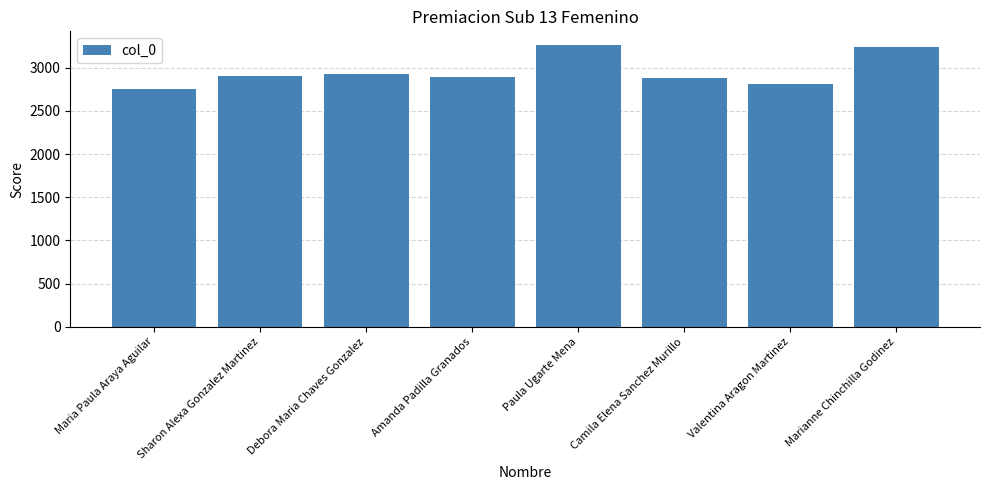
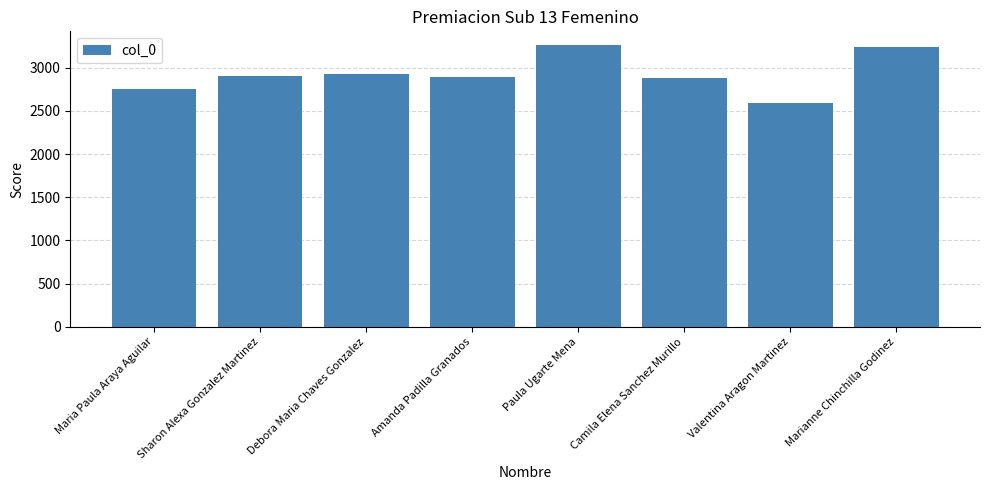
Valentina Aragon Martinez: 2800 -> 2600
